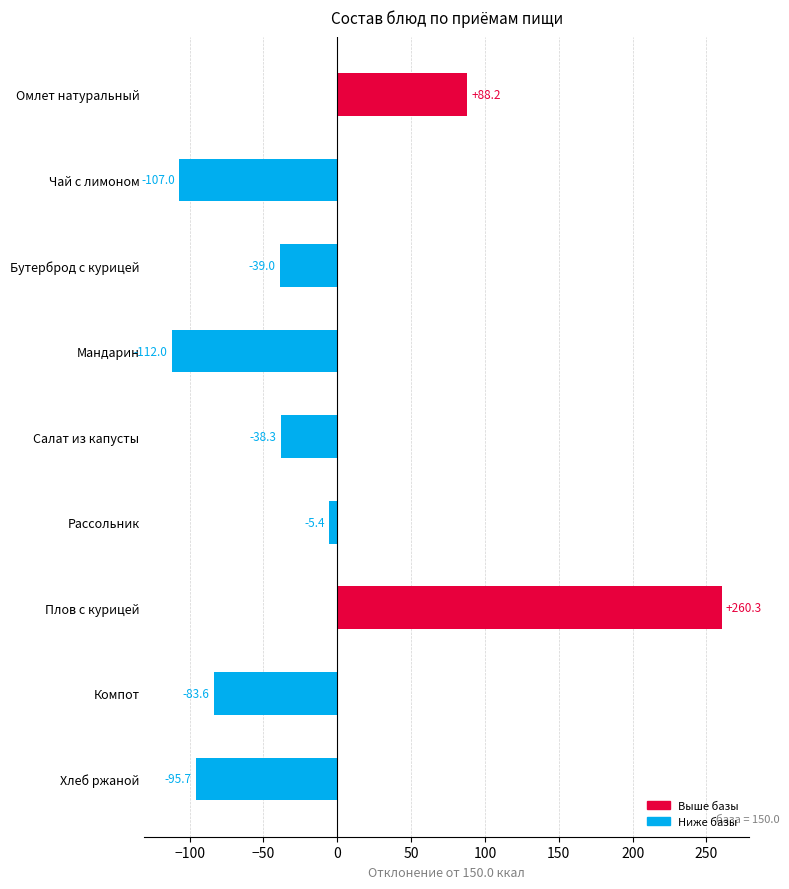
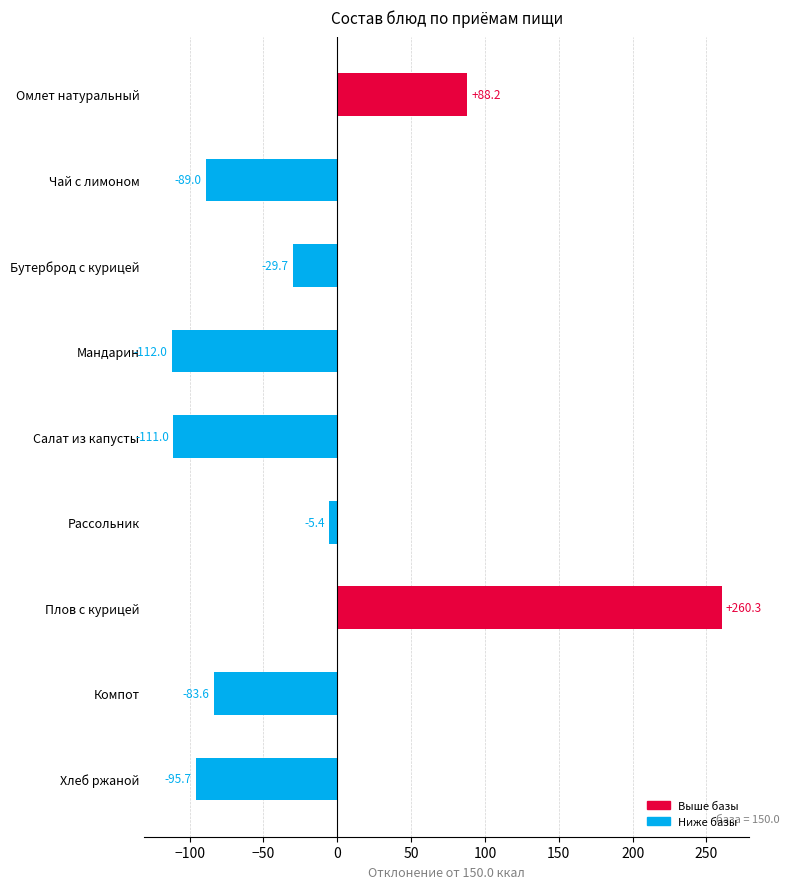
Чай с лимоном: -107.0 -> -89.0
Бутерброд с курицей: -39.0 -> -29.7
Салат из капусты: -38.3 -> -111.0
